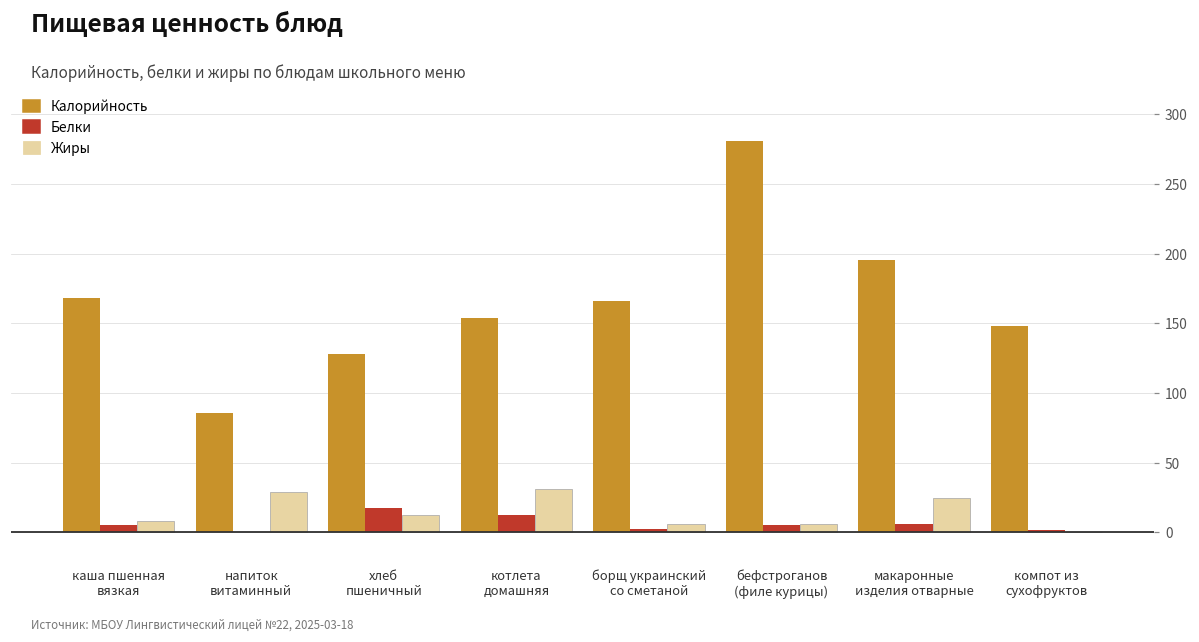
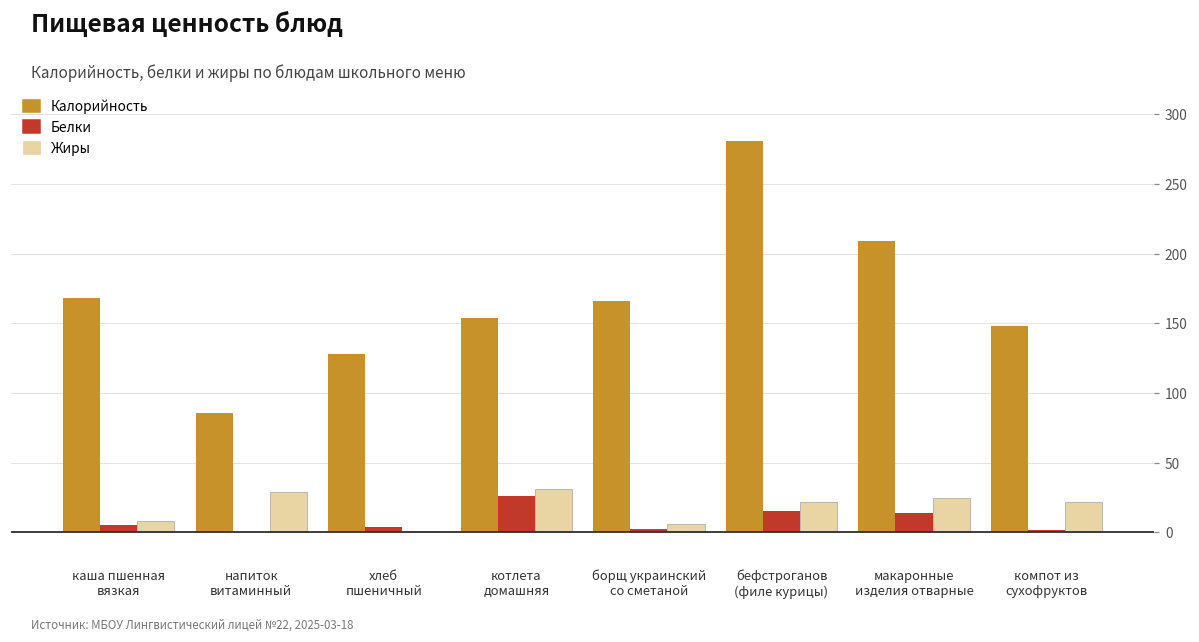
Белки, хлеб пшеничный: 18 -> 4
Жиры, хлеб пшеничный: 13 -> 1
Белки, котлета домашняя: 12 -> 26
Белки, бефстроганов (филе курицы): 6 -> 15
Жиры, бефстроганов (филе курицы): 6 -> 22
Калорийность, макаронные изделия отварные: 196 -> 209
Белки, макаронные изделия отварные: 6 -> 14
Жиры, компот из сухофруктов: 0 -> 22
